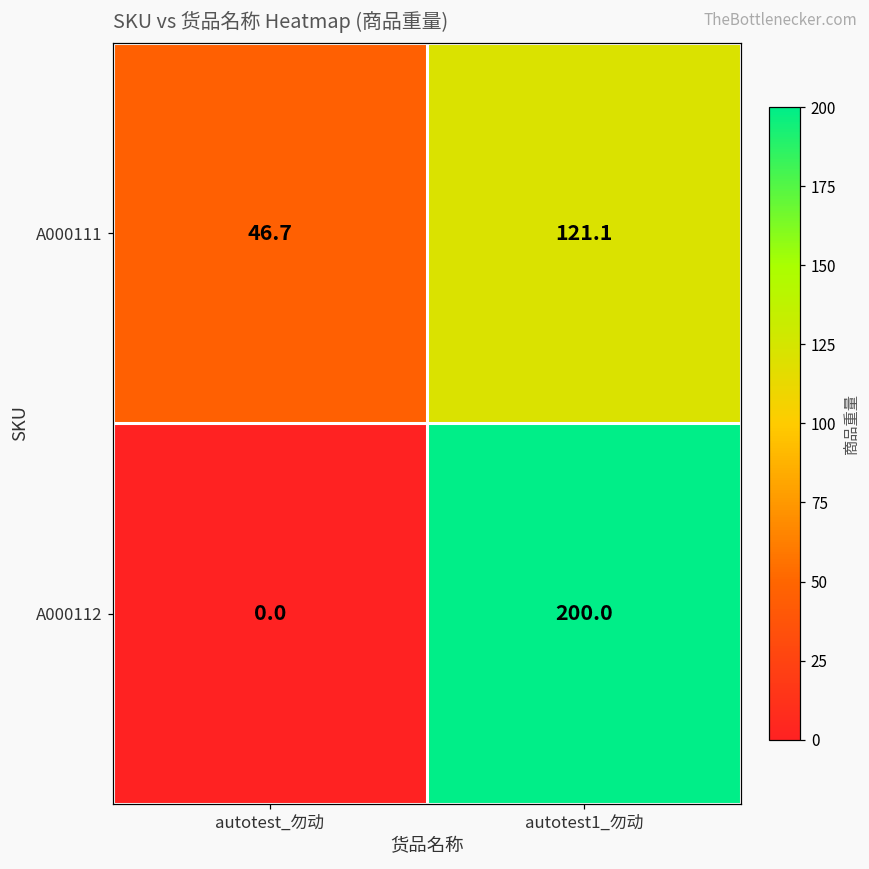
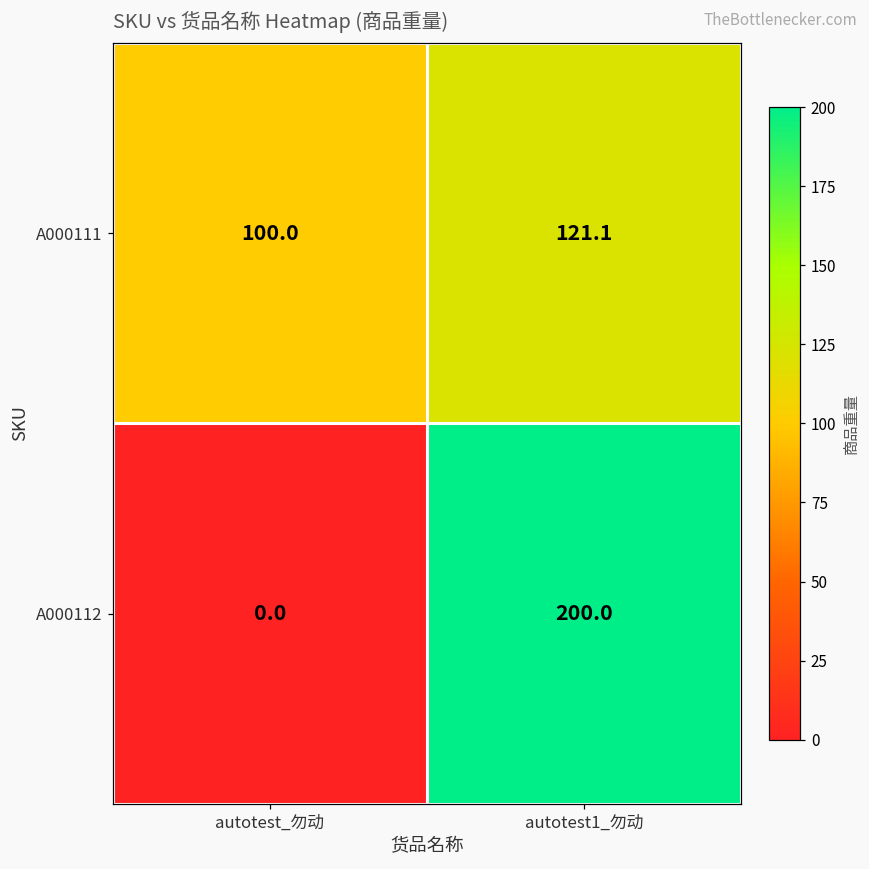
A000111, autotest_勿动: 46.7 -> 100.0
